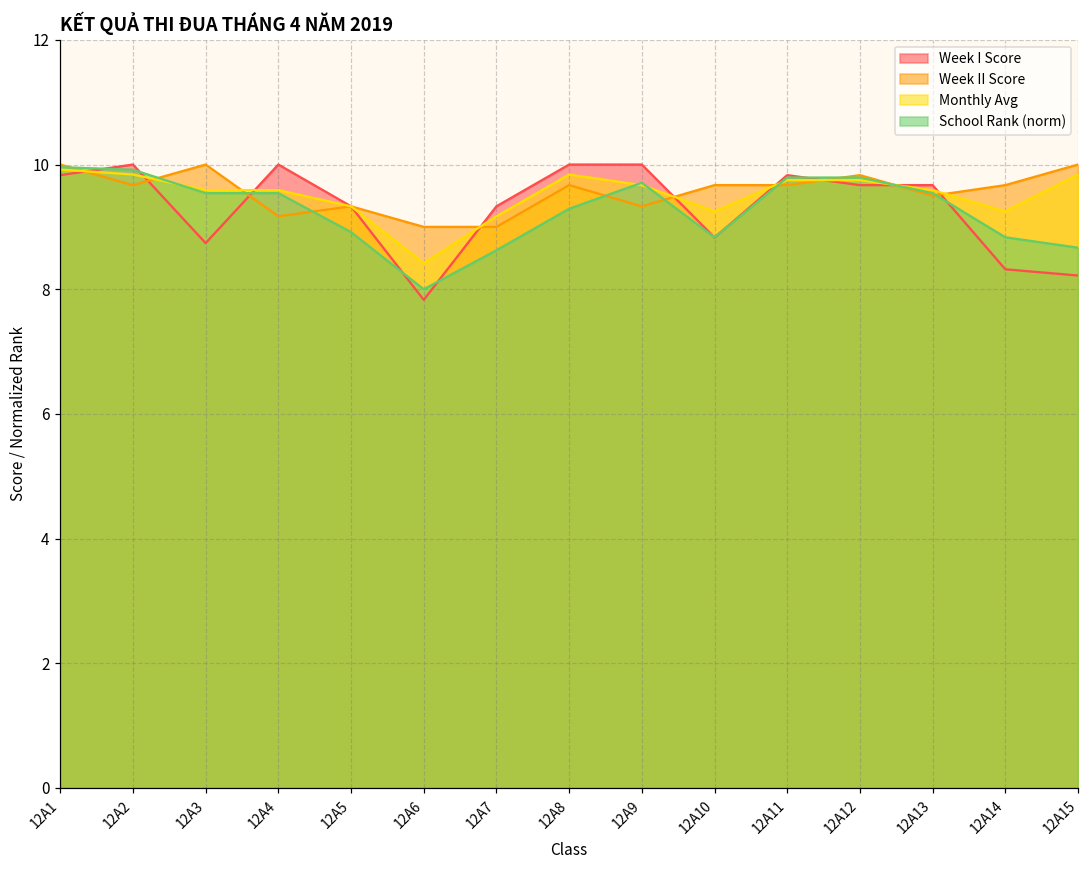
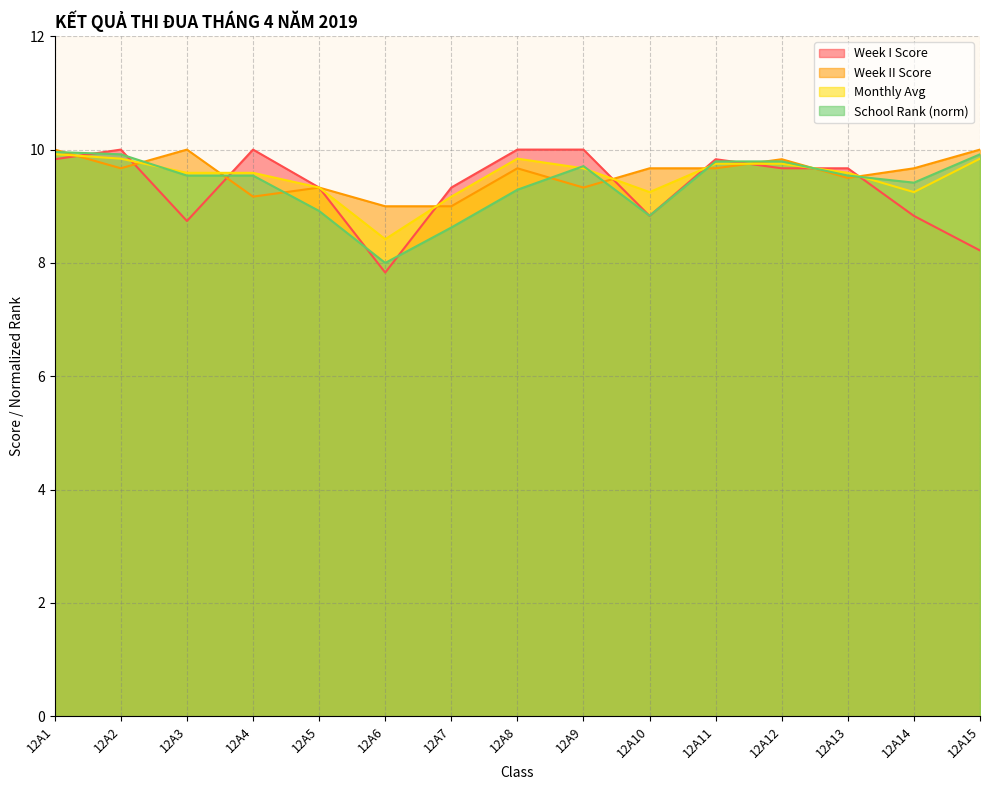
Week I Score, 12A14: 8.3 -> 8.8
School Rank (norm), 12A14: 8.8 -> 9.4
School Rank (norm), 12A15: 8.7 -> 9.9
